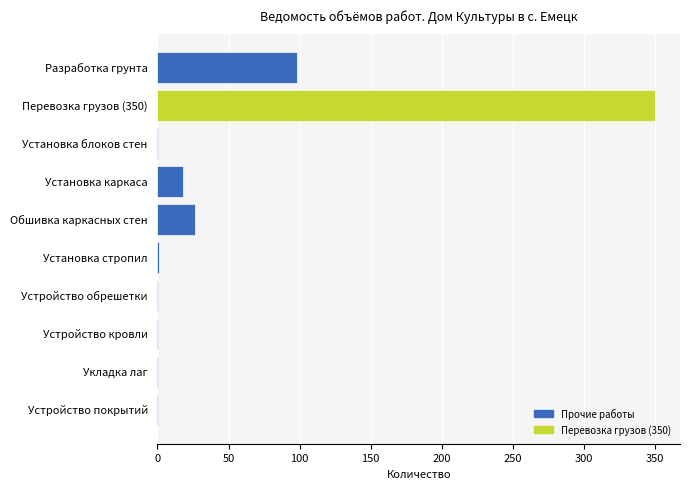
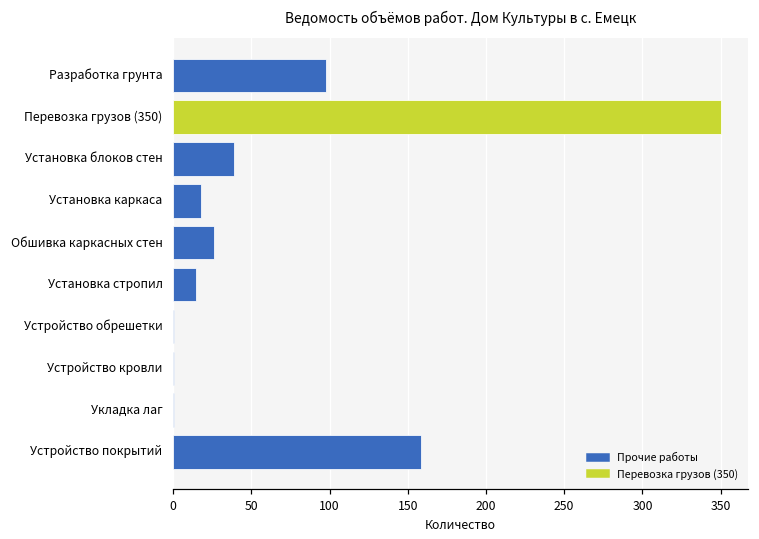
Установка блоков стен: 0 -> 39
Установка стропил: 1 -> 14
Устройство покрытий: 0 -> 159
